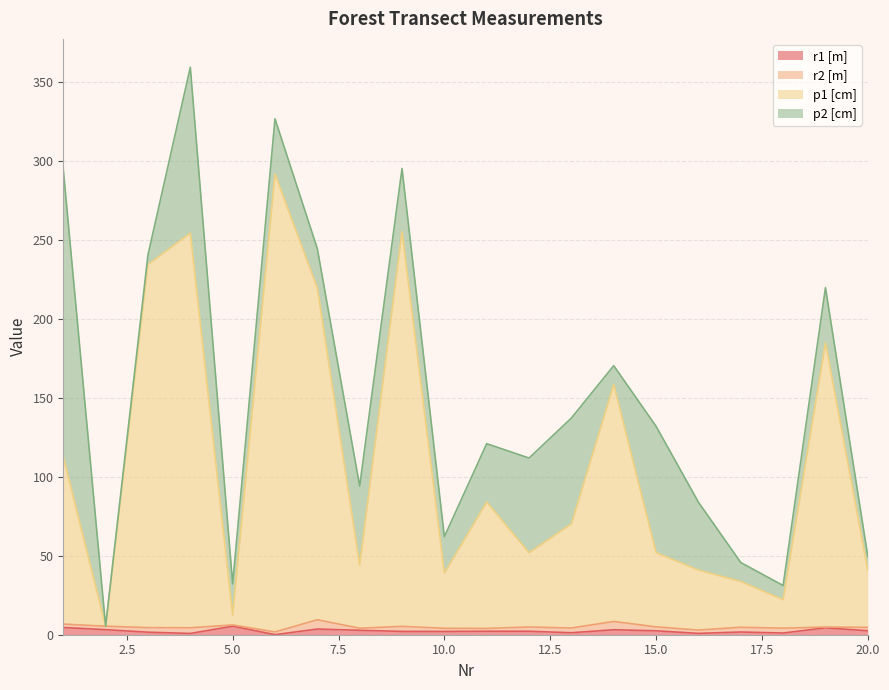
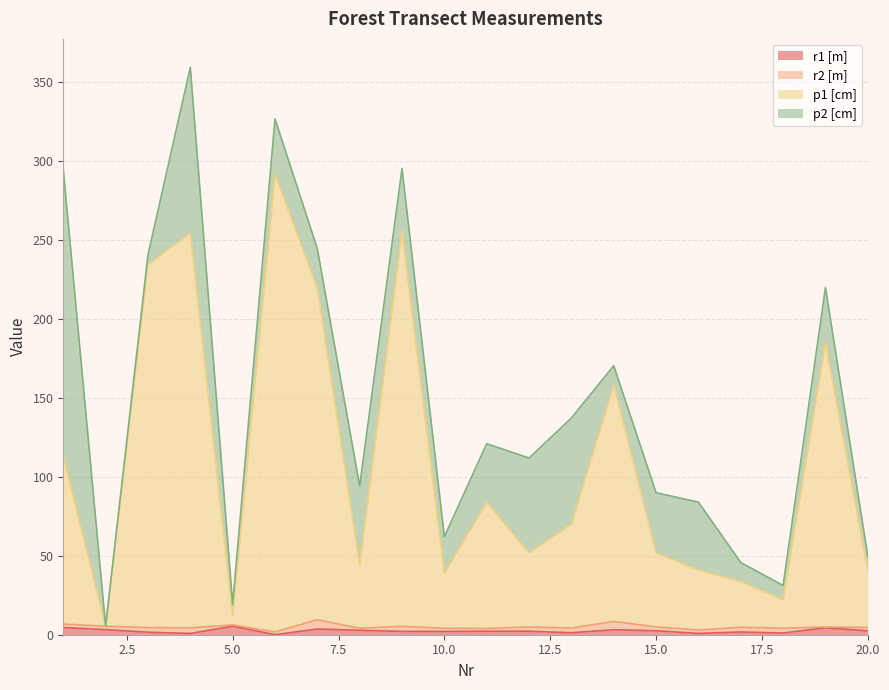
p2 [cm], 5.0: 20 -> 7
p2 [cm], 15.0: 80 -> 38
